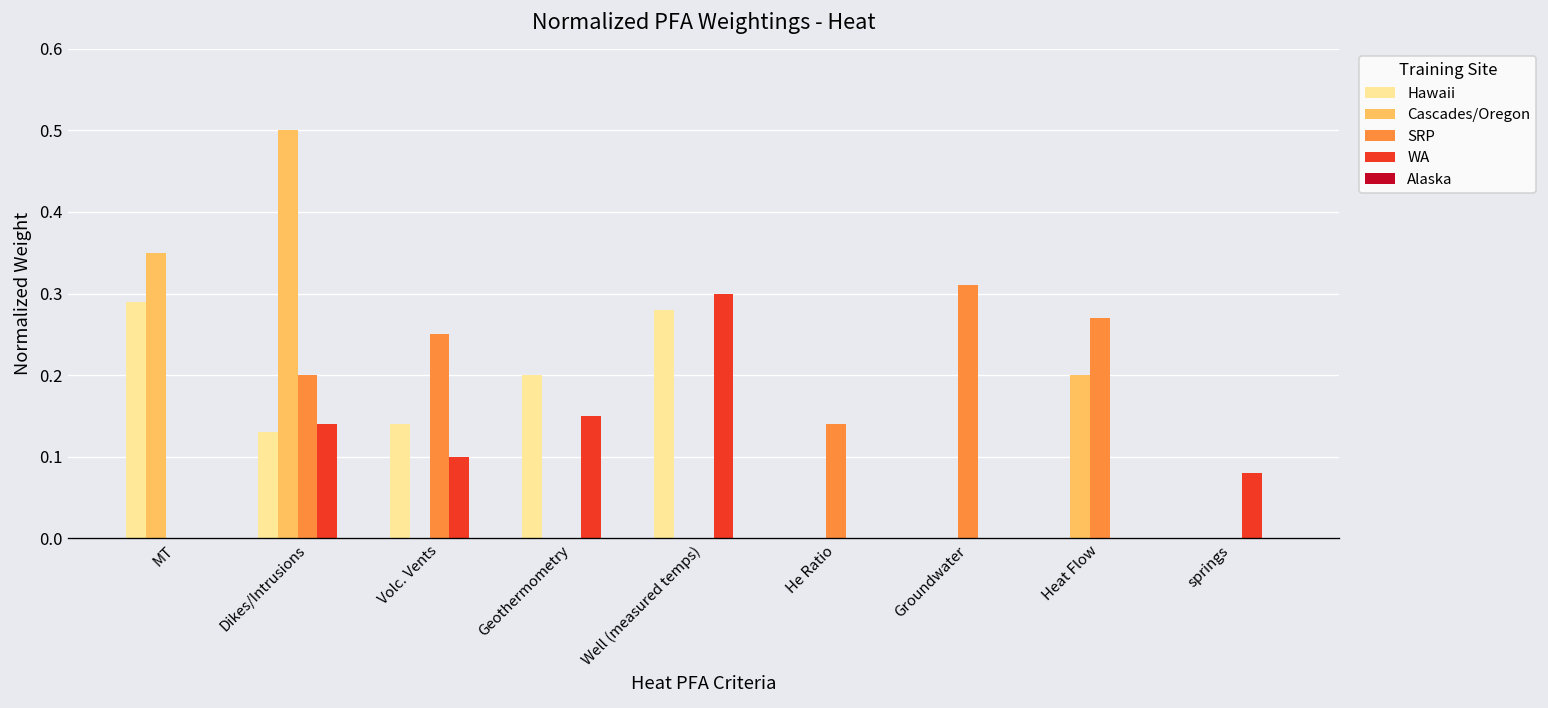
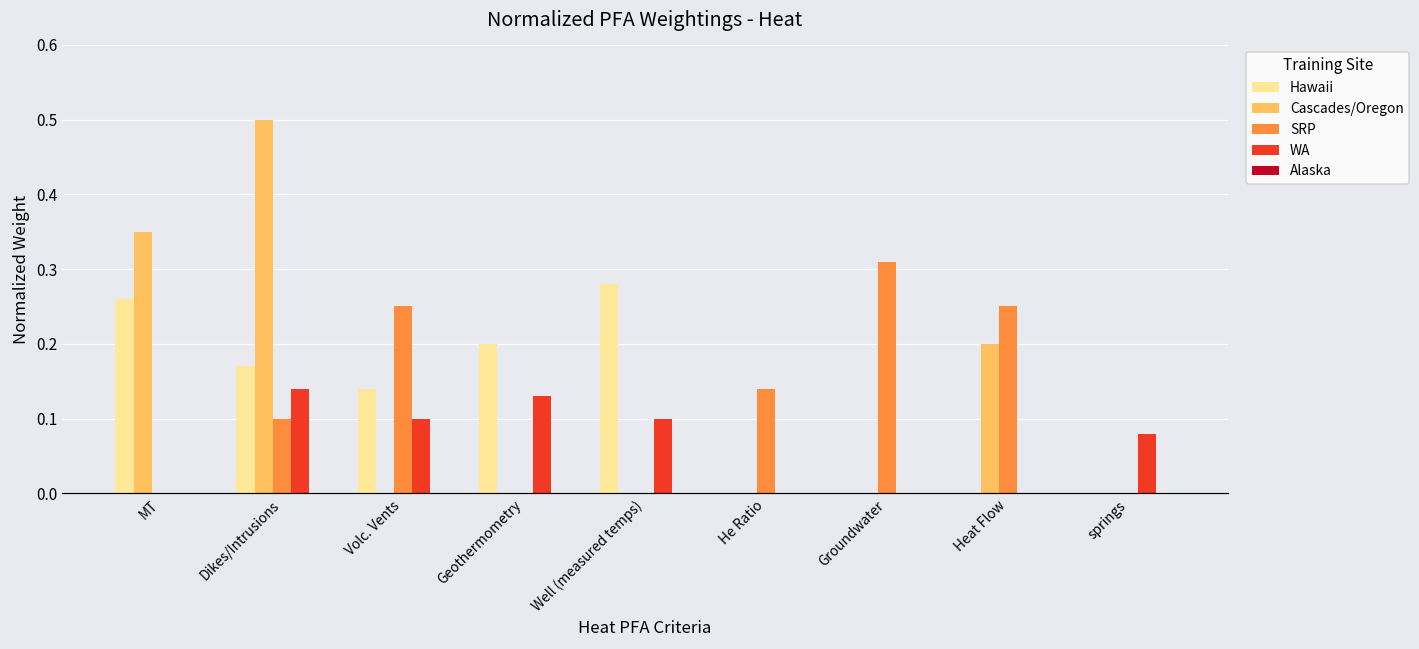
Hawaii, MT: 0.29 -> 0.26
Hawaii, Dikes/Intrusions: 0.13 -> 0.17
SRP, Dikes/Intrusions: 0.2 -> 0.1
WA, Geothermometry: 0.15 -> 0.13
WA, Well (measured temps): 0.3 -> 0.1
SRP, Heat Flow: 0.27 -> 0.25
